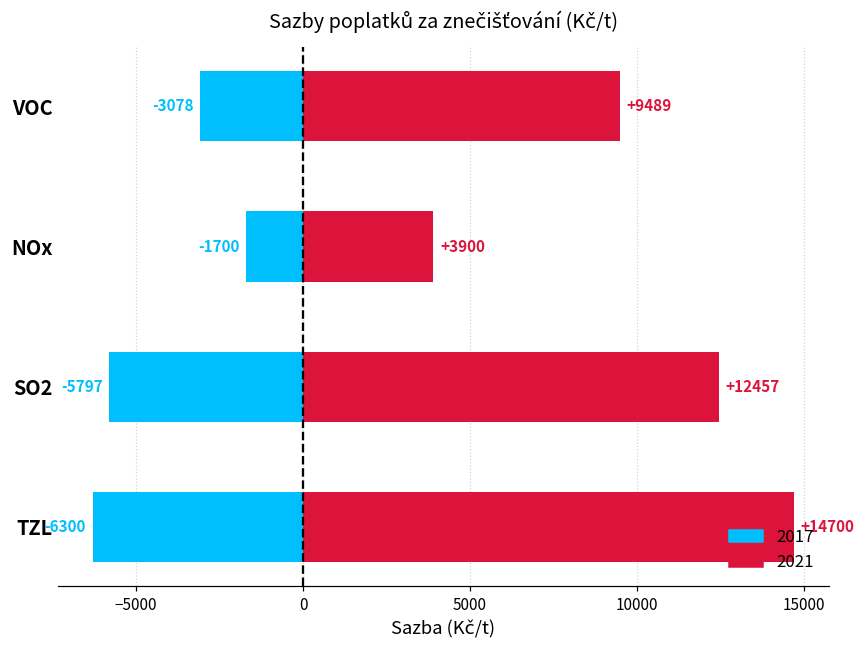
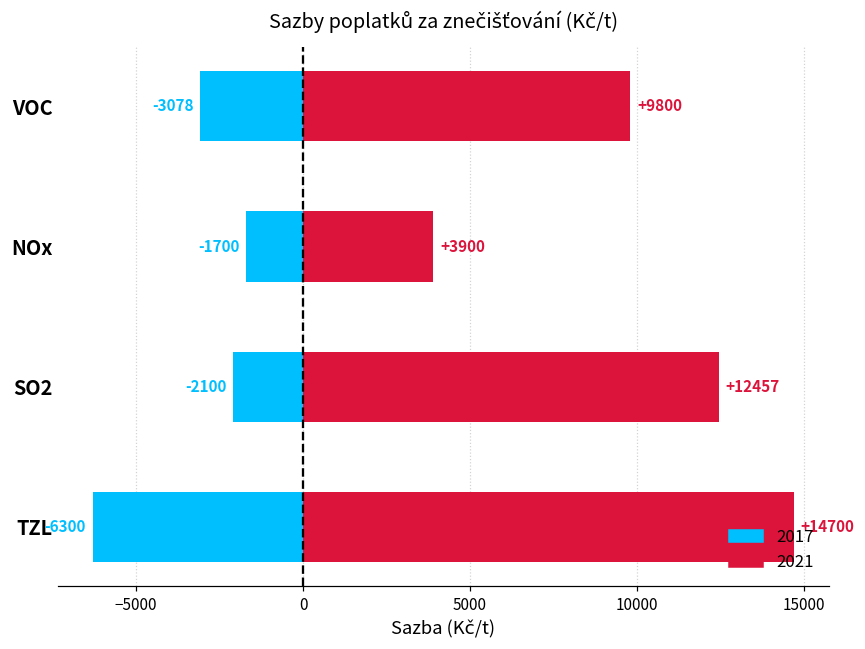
2021, VOC: +9489 -> +9800
2017, SO2: -5797 -> -2100
